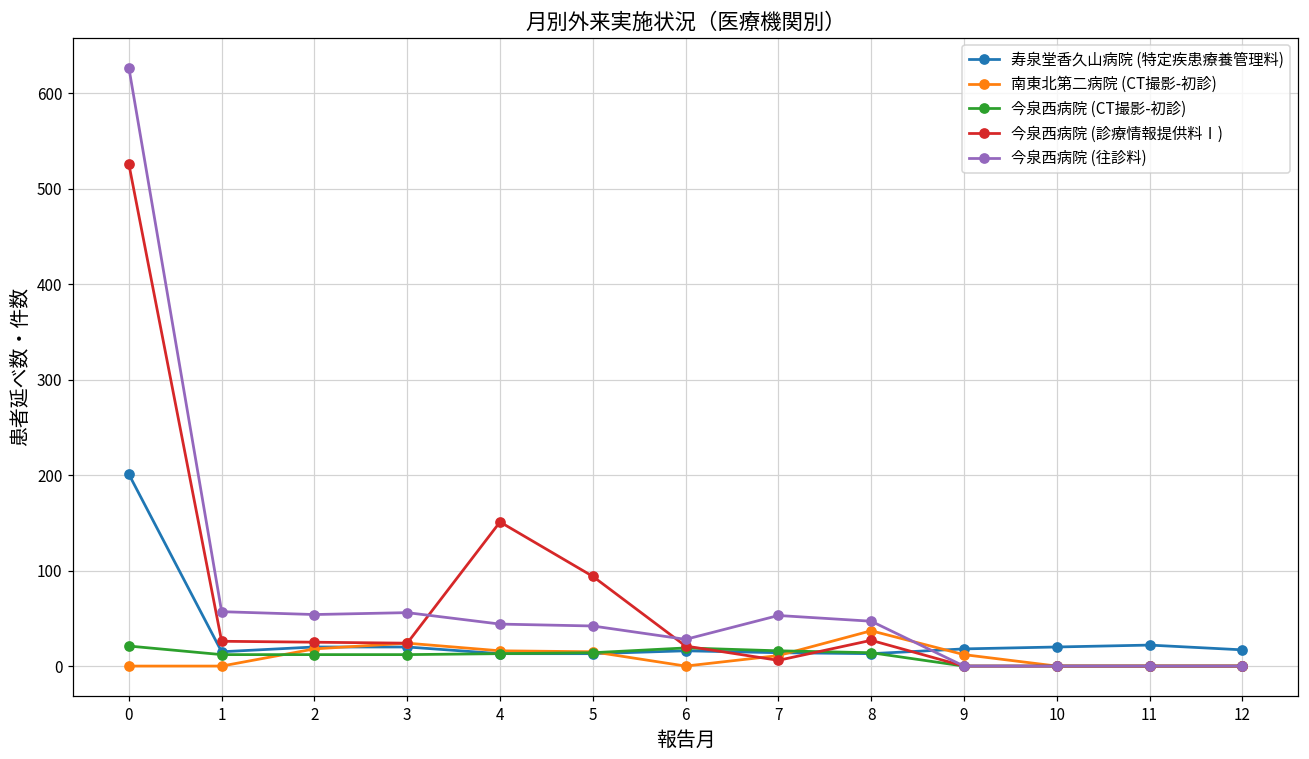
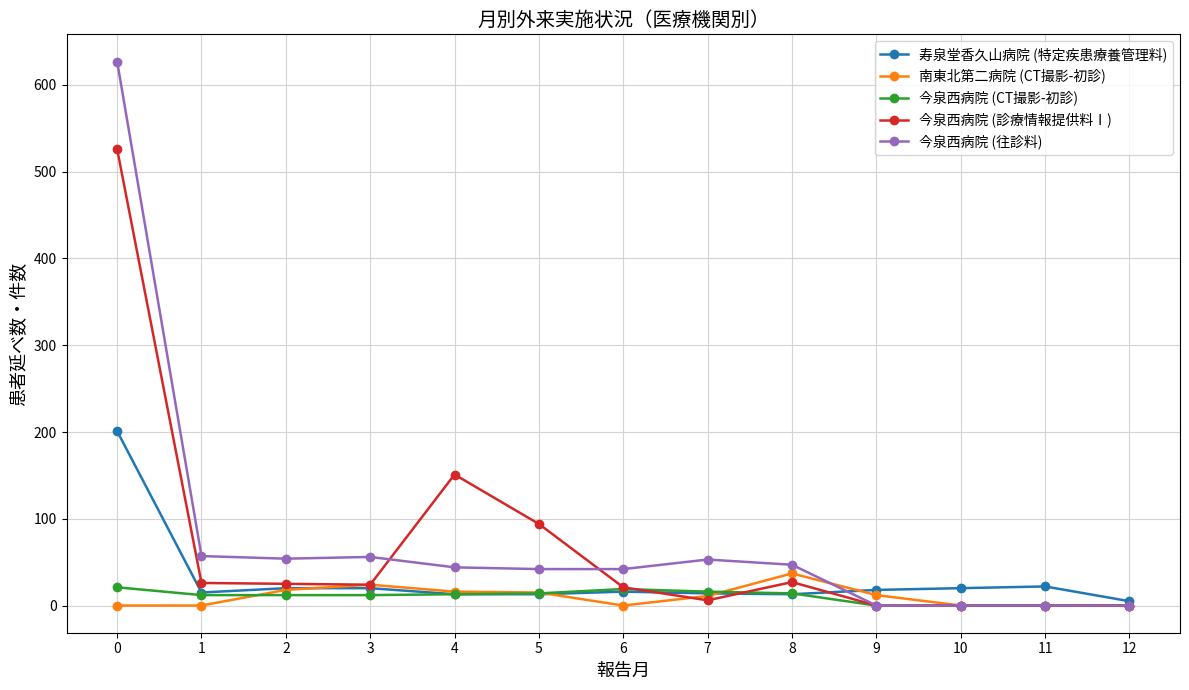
今泉西病院 (往診料), 6: 30 -> 40
寿泉堂香久山病院 (特定疾患療養管理料), 12: 20 -> 10
